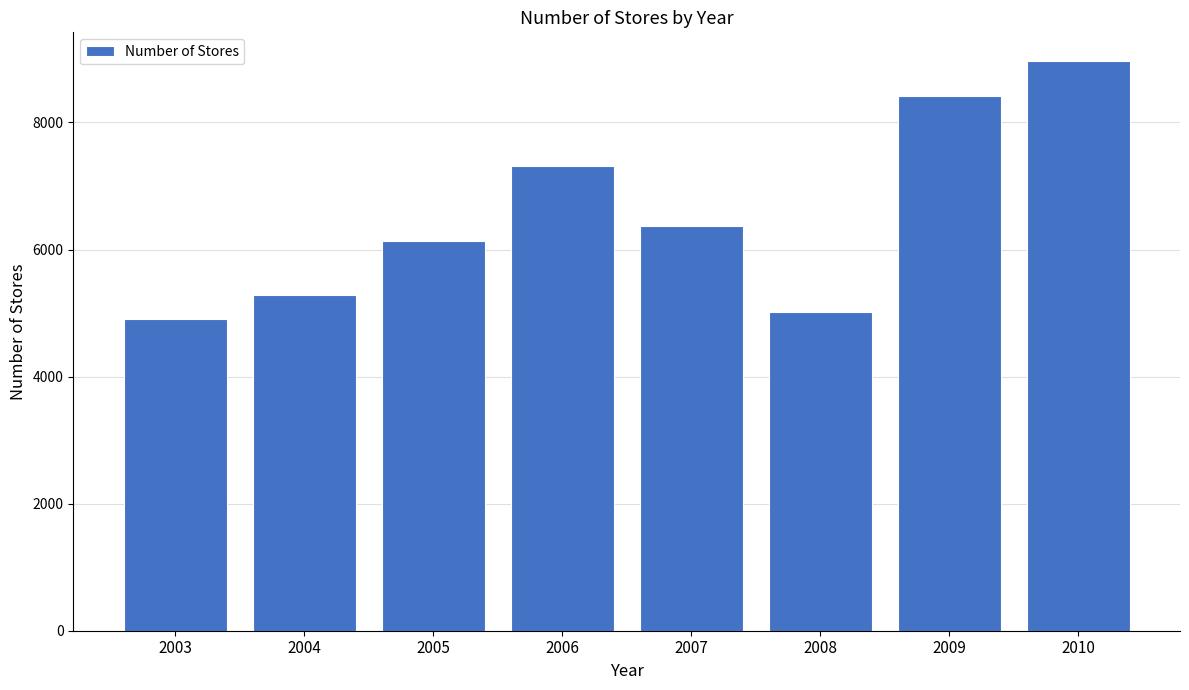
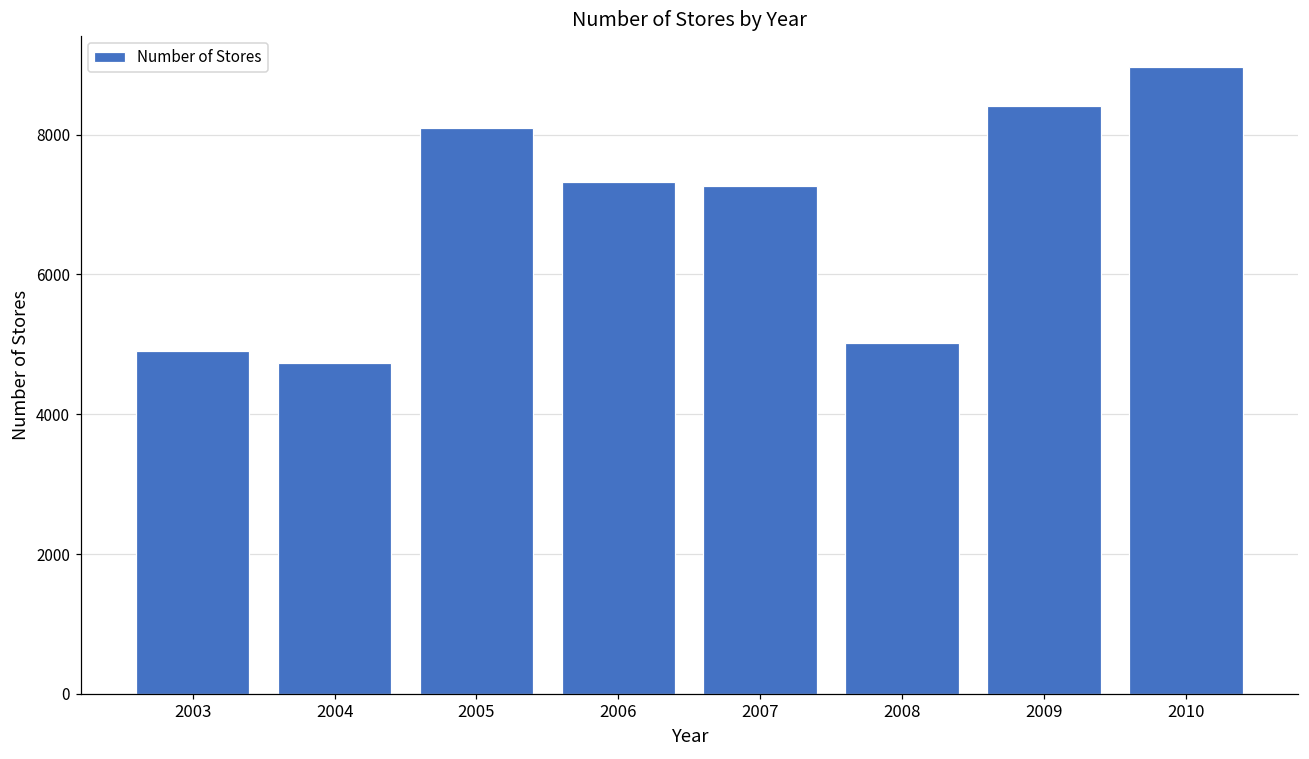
2004: 5300 -> 4700
2005: 6100 -> 8100
2007: 6400 -> 7300
